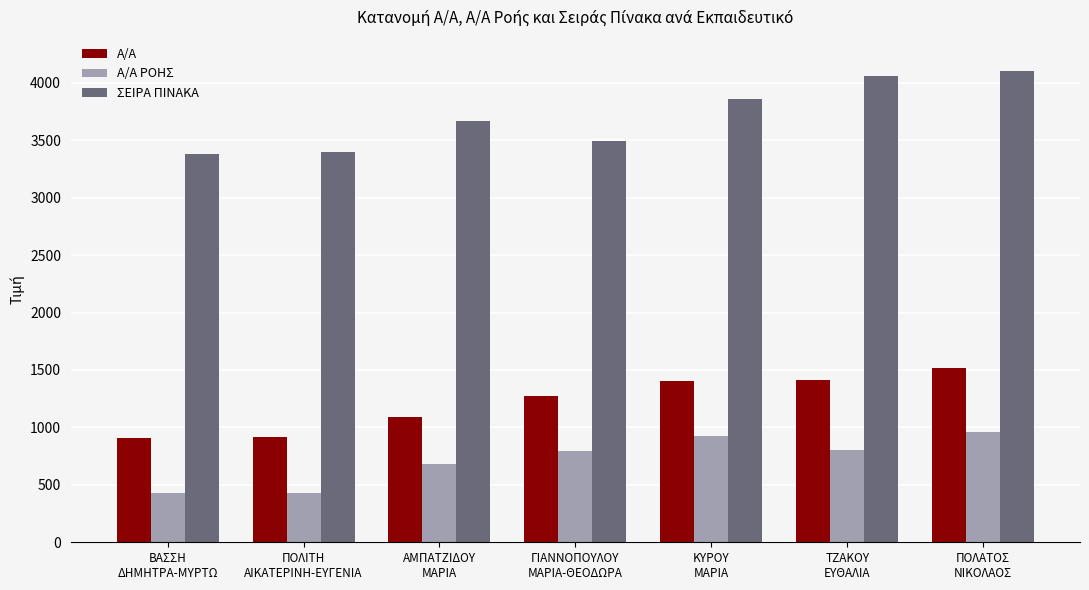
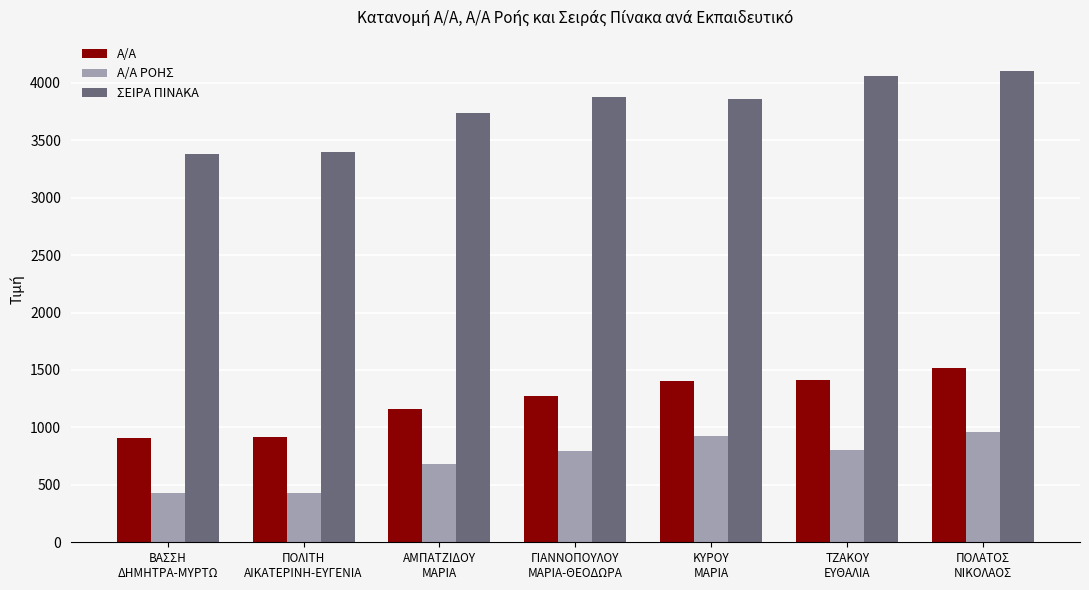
Α/Α, ΑΜΠΑΤΖΙΔΟΥ ΜΑΡΙΑ: 1090 -> 1160
ΣΕΙΡΑ ΠΙΝΑΚΑ, ΑΜΠΑΤΖΙΔΟΥ ΜΑΡΙΑ: 3670 -> 3740
ΣΕΙΡΑ ΠΙΝΑΚΑ, ΓΙΑΝΝΟΠΟΥΛΟΥ ΜΑΡΙΑ-ΘΕΟΔΩΡΑ: 3500 -> 3880
